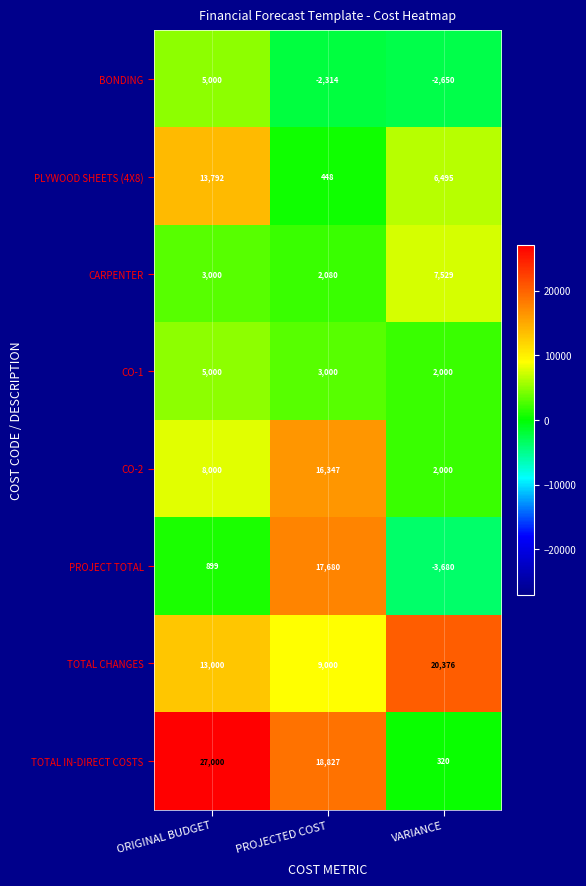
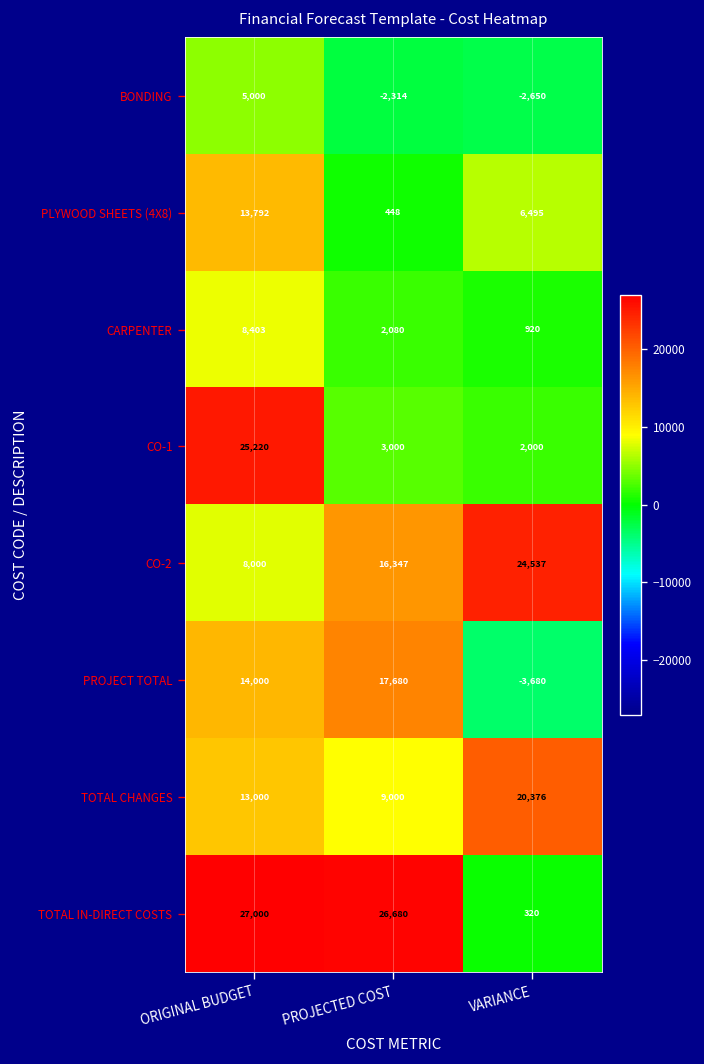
CARPENTER, ORIGINAL BUDGET: 3,000 -> 8,403
CARPENTER, VARIANCE: 7,529 -> 920
CO-1, ORIGINAL BUDGET: 5,000 -> 25,220
CO-2, VARIANCE: 2,000 -> 24,537
PROJECT TOTAL, ORIGINAL BUDGET: 899 -> 14,000
TOTAL IN-DIRECT COSTS, PROJECTED COST: 18,827 -> 26,680
